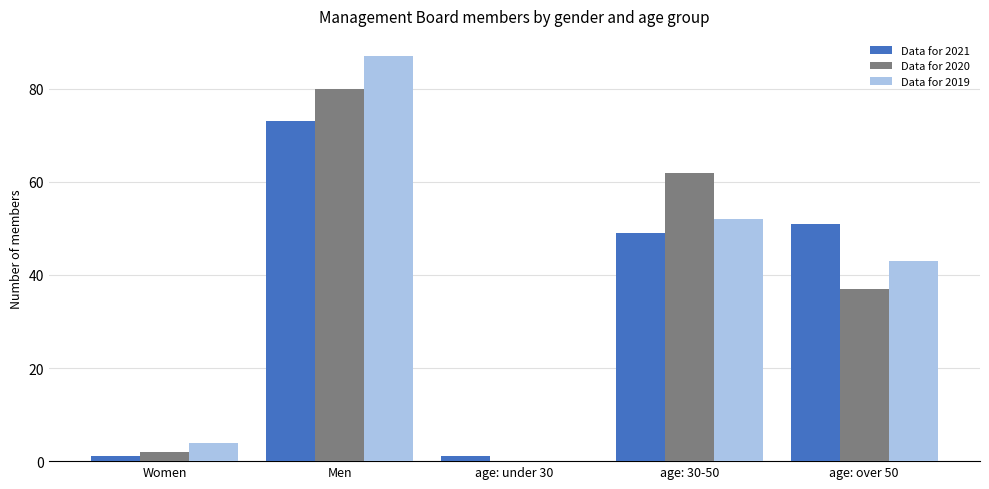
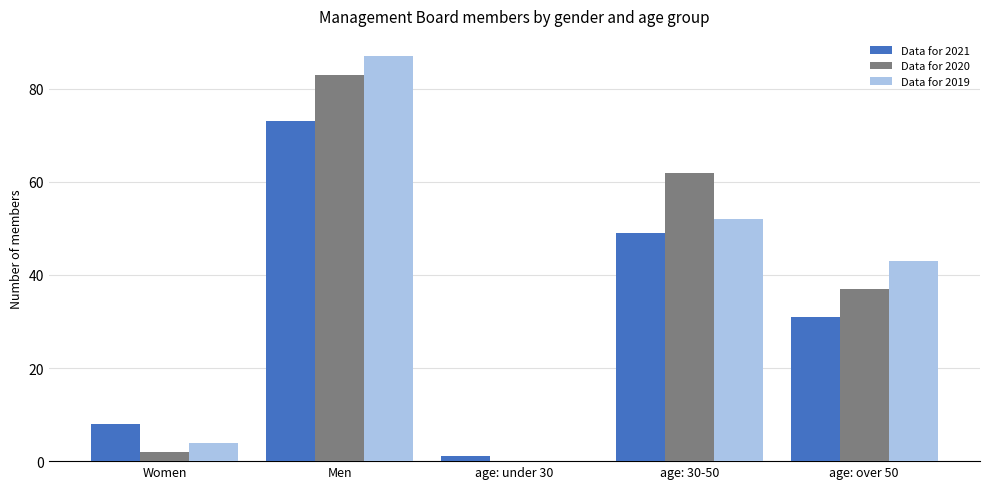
Data for 2021, Women: 1 -> 8
Data for 2020, Men: 80 -> 83
Data for 2021, age: over 50: 51 -> 31
